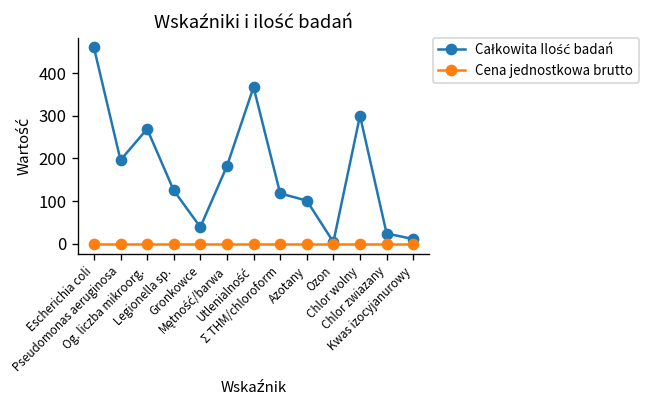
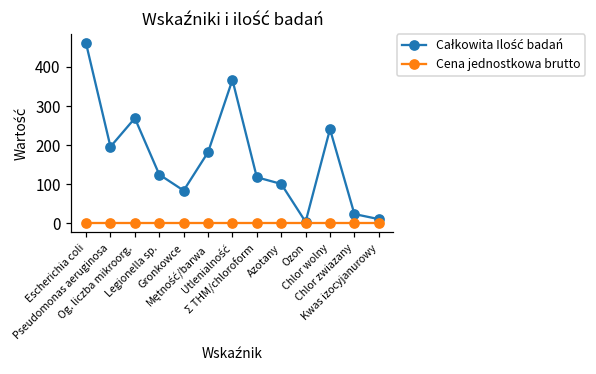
Całkowita Ilość badań, Gronkowce: 40 -> 80
Całkowita Ilość badań, Chlor wolny: 300 -> 240
